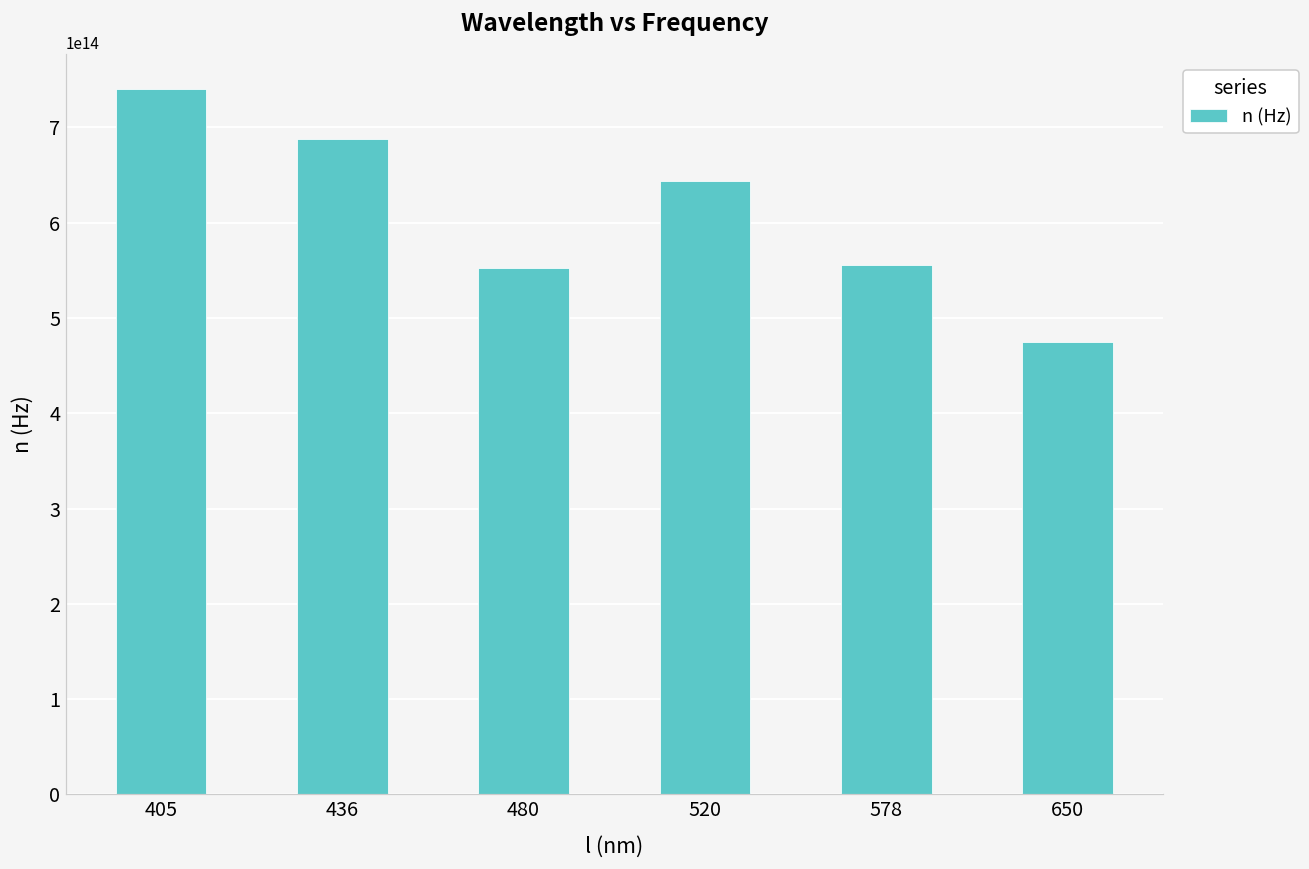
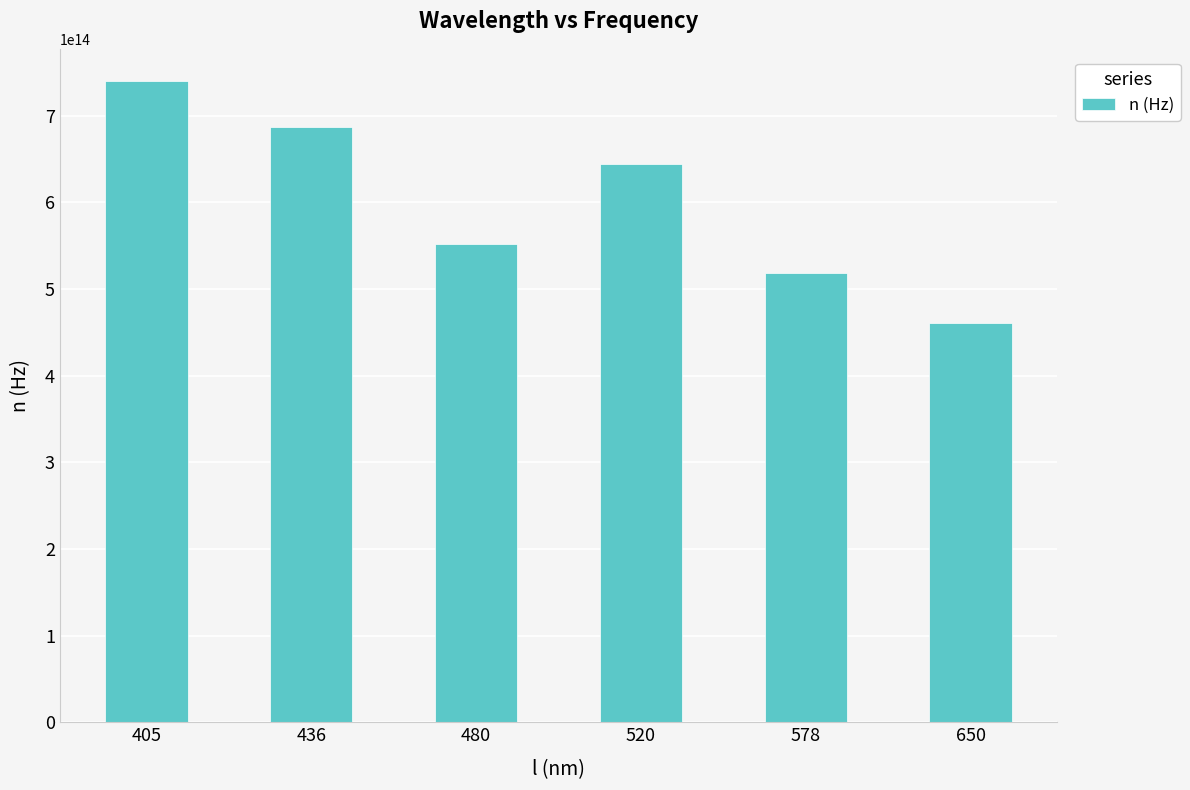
578: 560000000000000 -> 520000000000000
650: 470000000000000 -> 460000000000000
